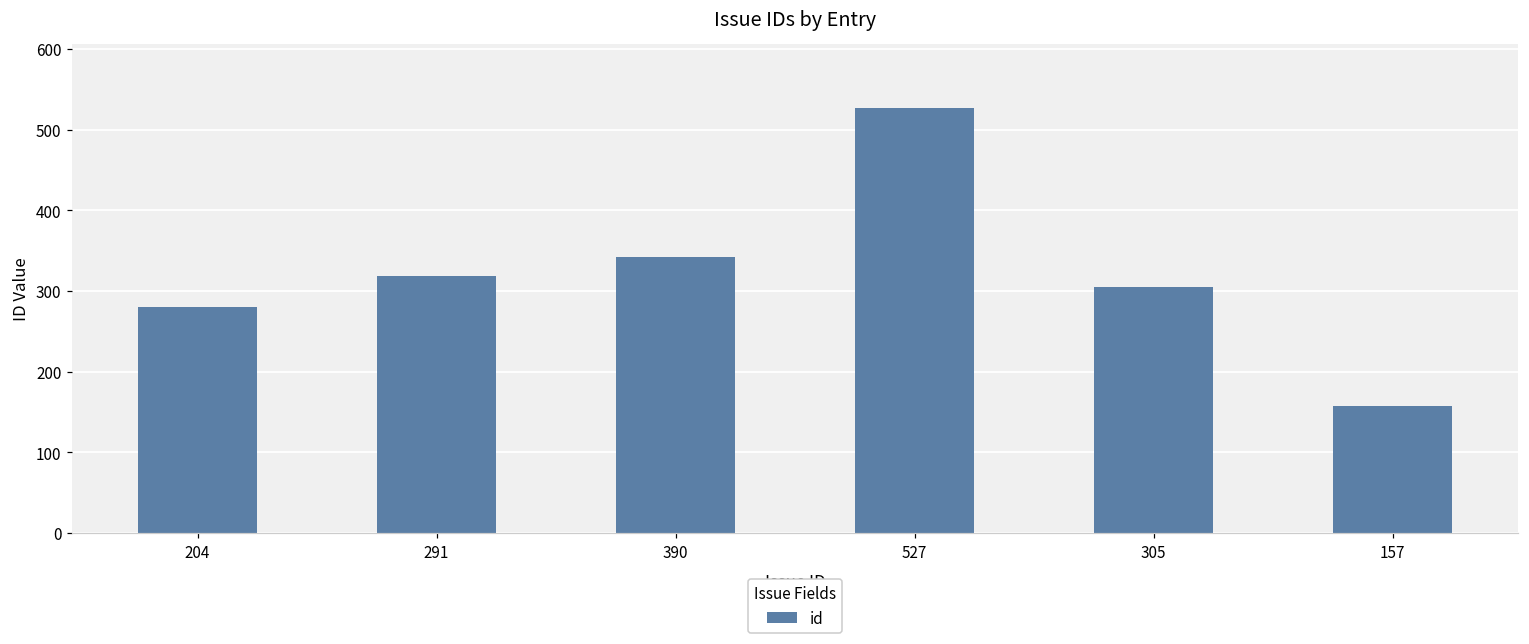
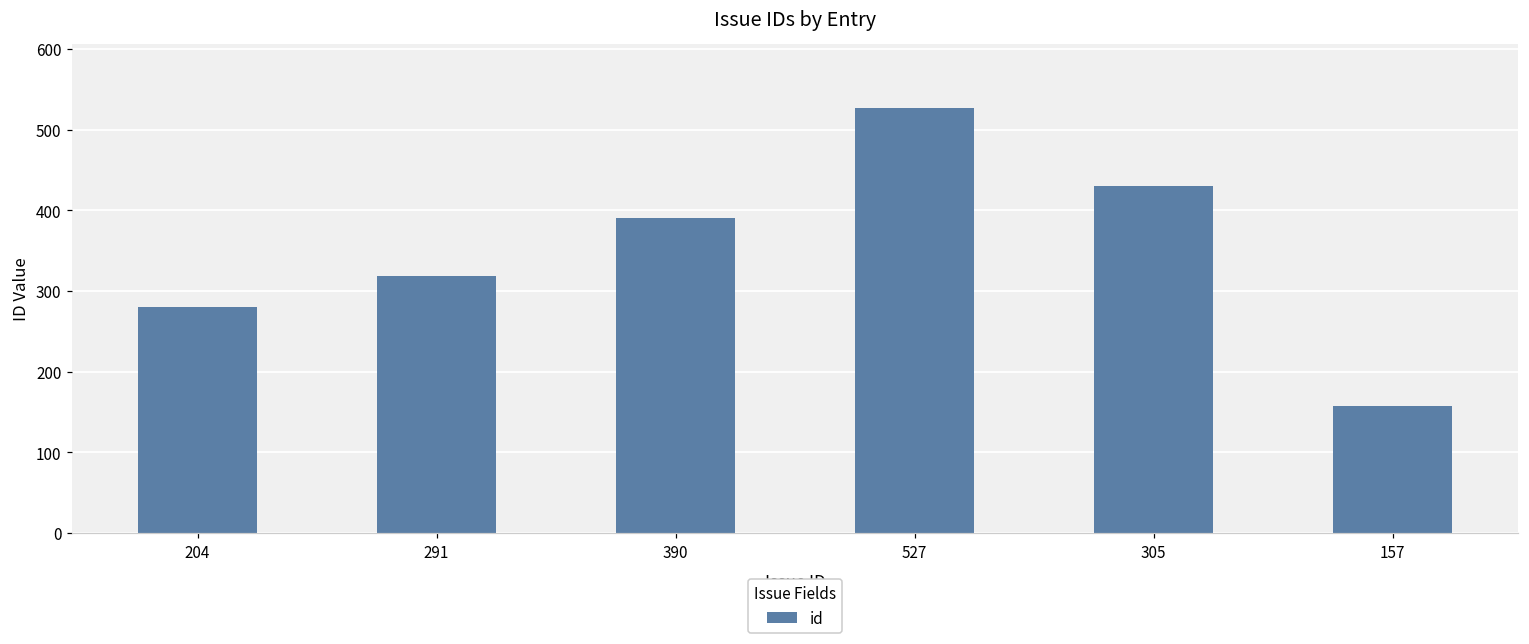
390: 340 -> 390
305: 310 -> 430
